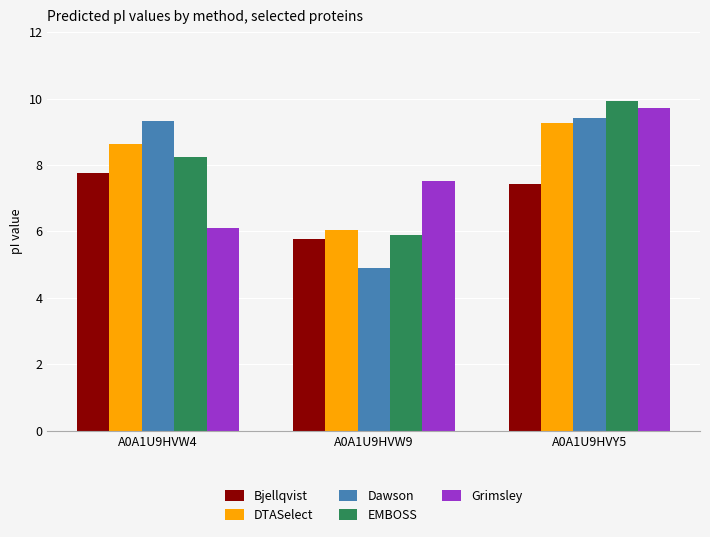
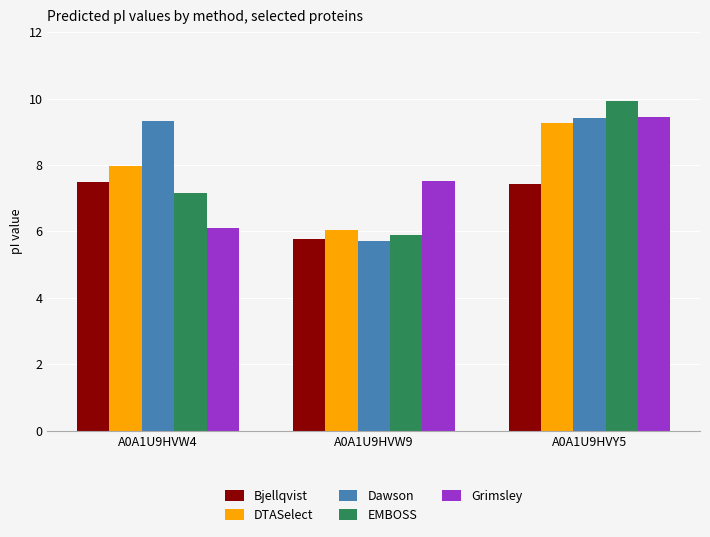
Bjellqvist, A0A1U9HVW4: 7.7 -> 7.5
DTASelect, A0A1U9HVW4: 8.6 -> 8.0
EMBOSS, A0A1U9HVW4: 8.2 -> 7.2
Dawson, A0A1U9HVW9: 4.9 -> 5.7
Grimsley, A0A1U9HVY5: 9.7 -> 9.4
